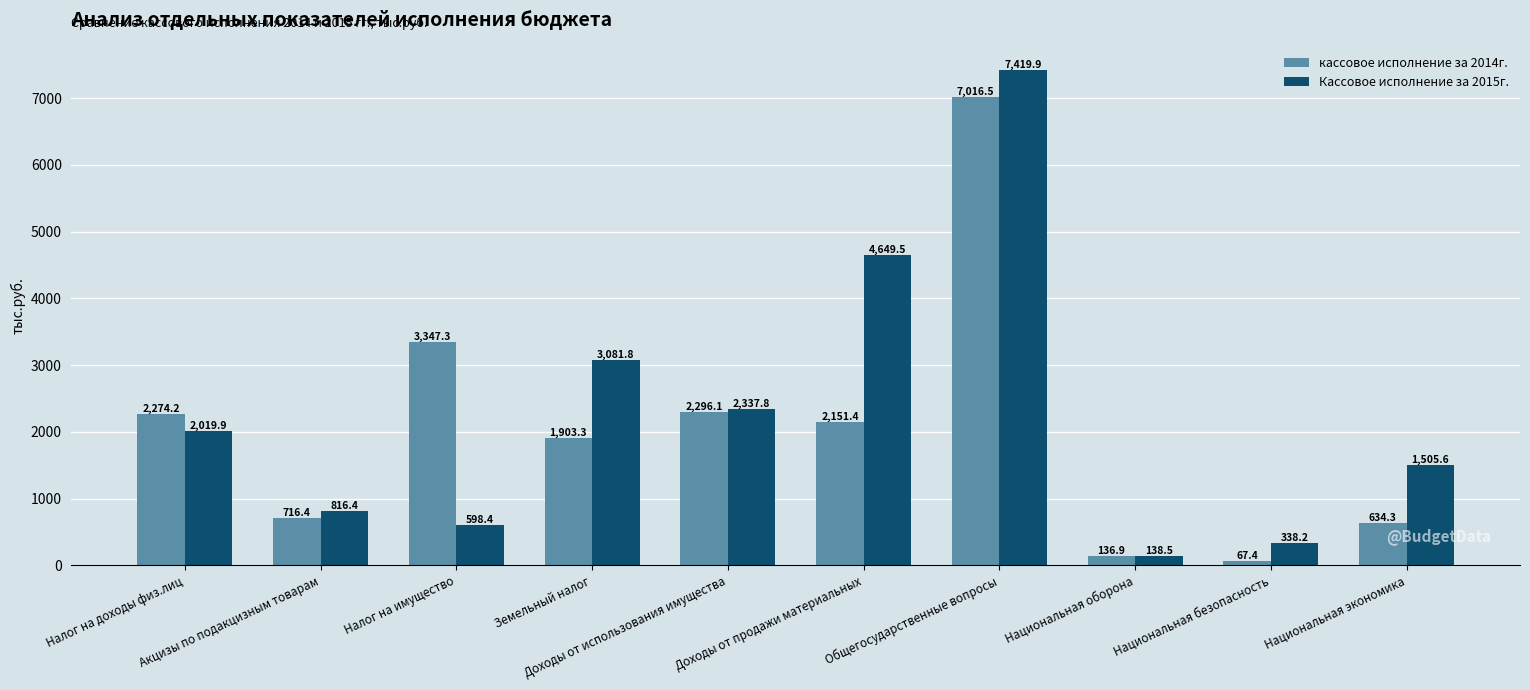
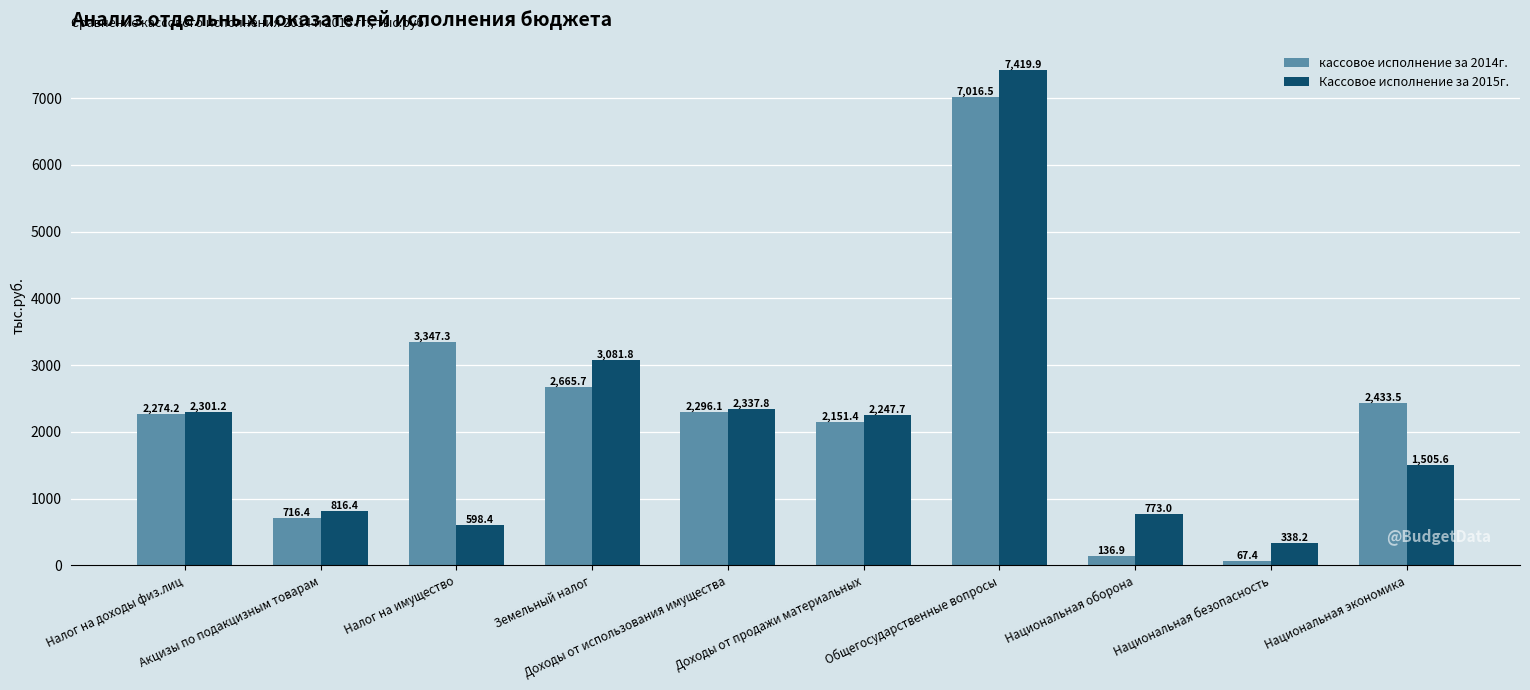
Кассовое исполнение за 2015г., Налог на доходы физ.лиц: 2,019.9 -> 2,301.2
кассовое исполнение за 2014г., Земельный налог: 1,903.3 -> 2,665.7
Кассовое исполнение за 2015г., Доходы от продажи материальных: 4,649.5 -> 2,247.7
Кассовое исполнение за 2015г., Национальная оборона: 138.5 -> 773.0
кассовое исполнение за 2014г., Национальная экономика: 634.3 -> 2,433.5
